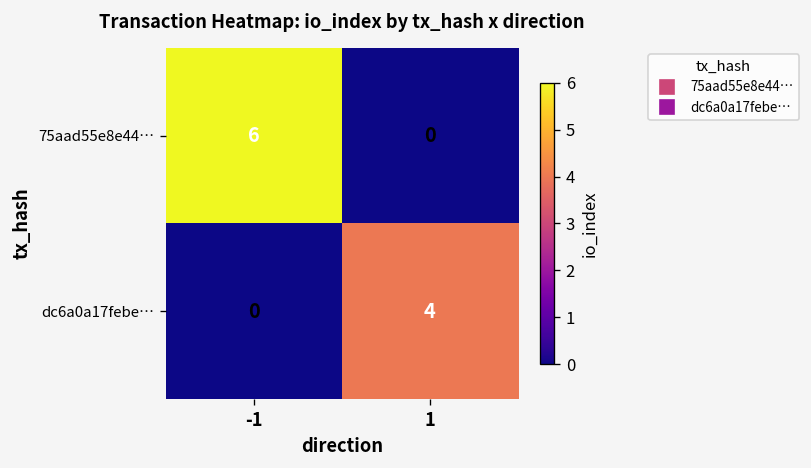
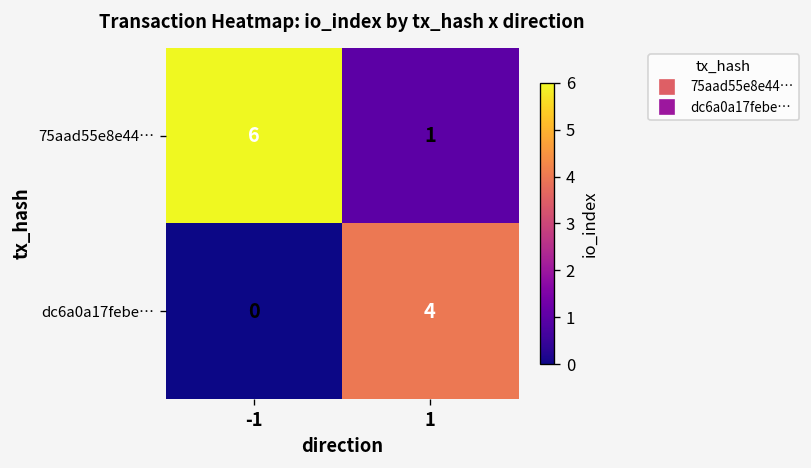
75aad55e8e44…, 1: 0 -> 1
